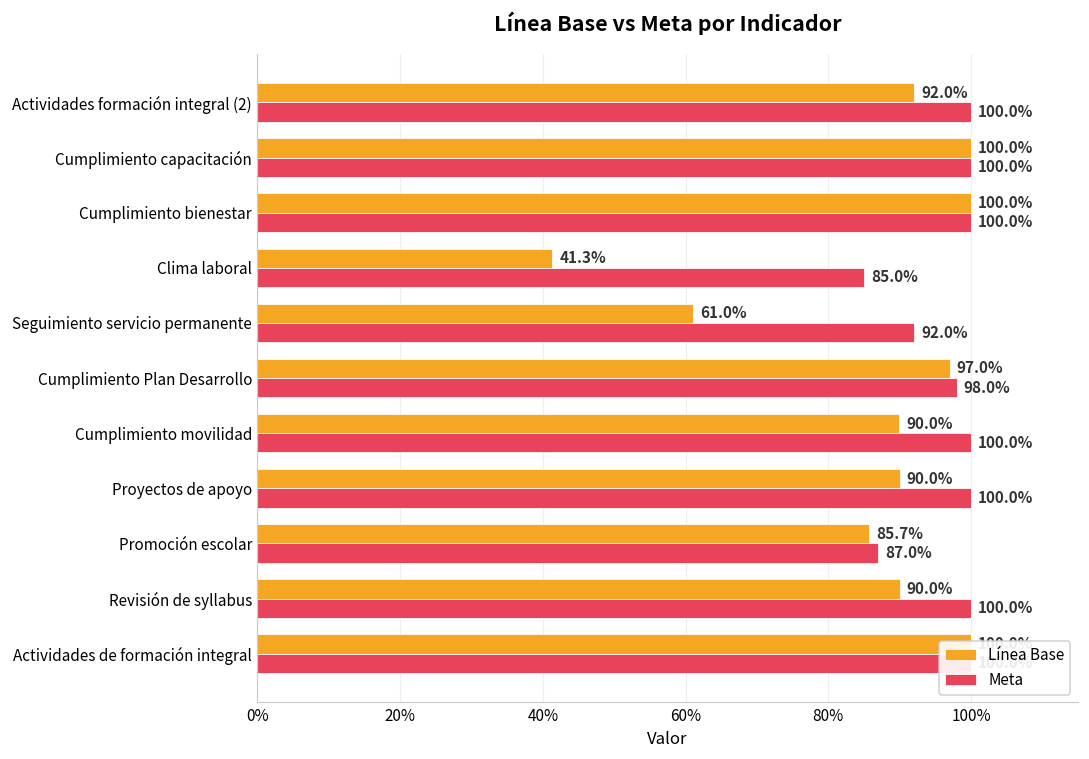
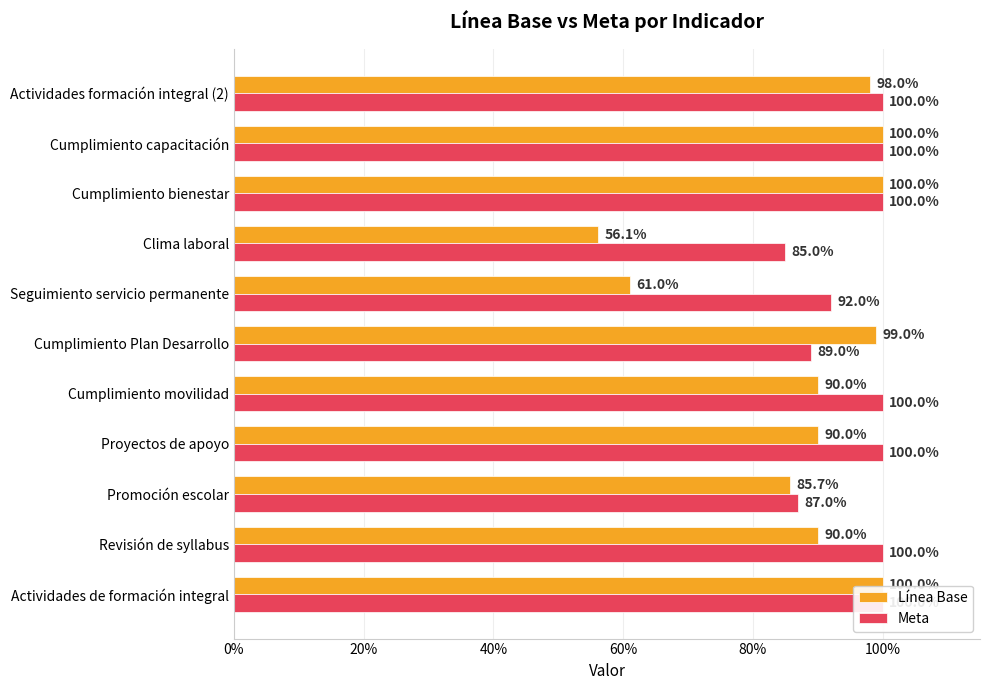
Línea Base, Actividades formación integral (2): 92.0% -> 98.0%
Línea Base, Clima laboral: 41.3% -> 56.1%
Línea Base, Cumplimiento Plan Desarrollo: 97.0% -> 99.0%
Meta, Cumplimiento Plan Desarrollo: 98.0% -> 89.0%
